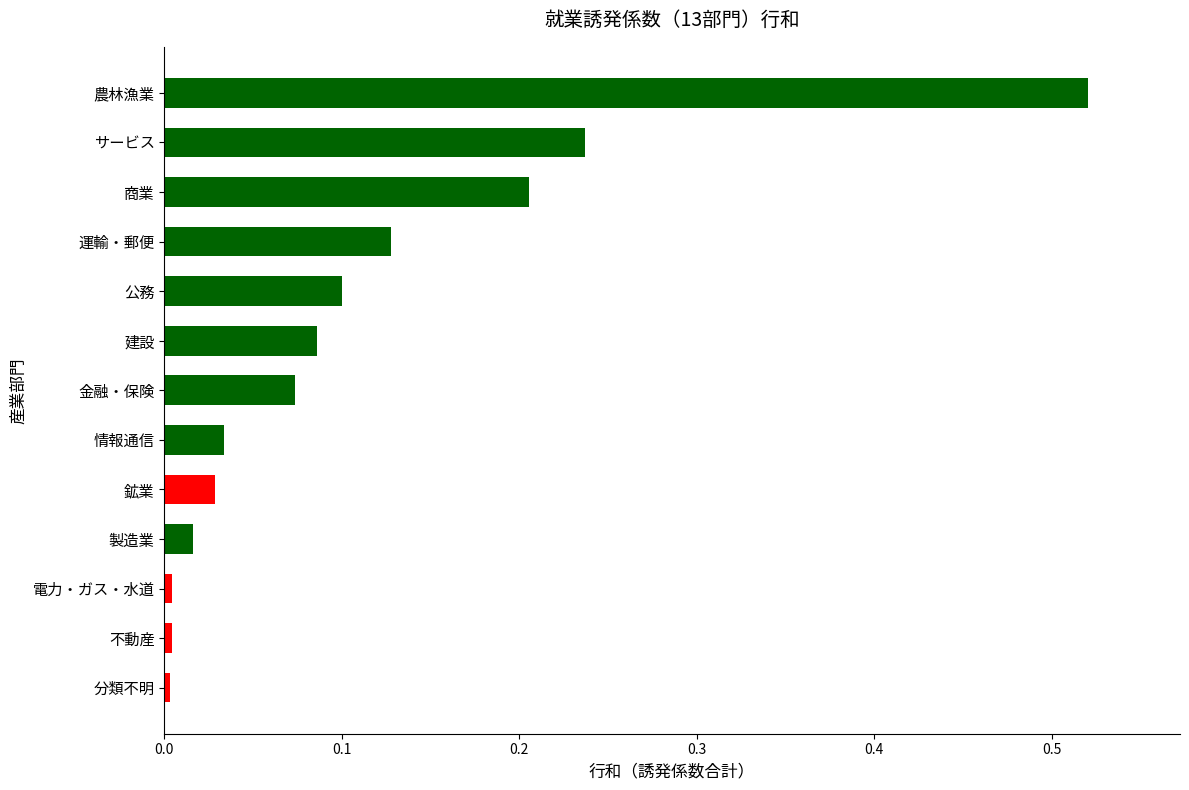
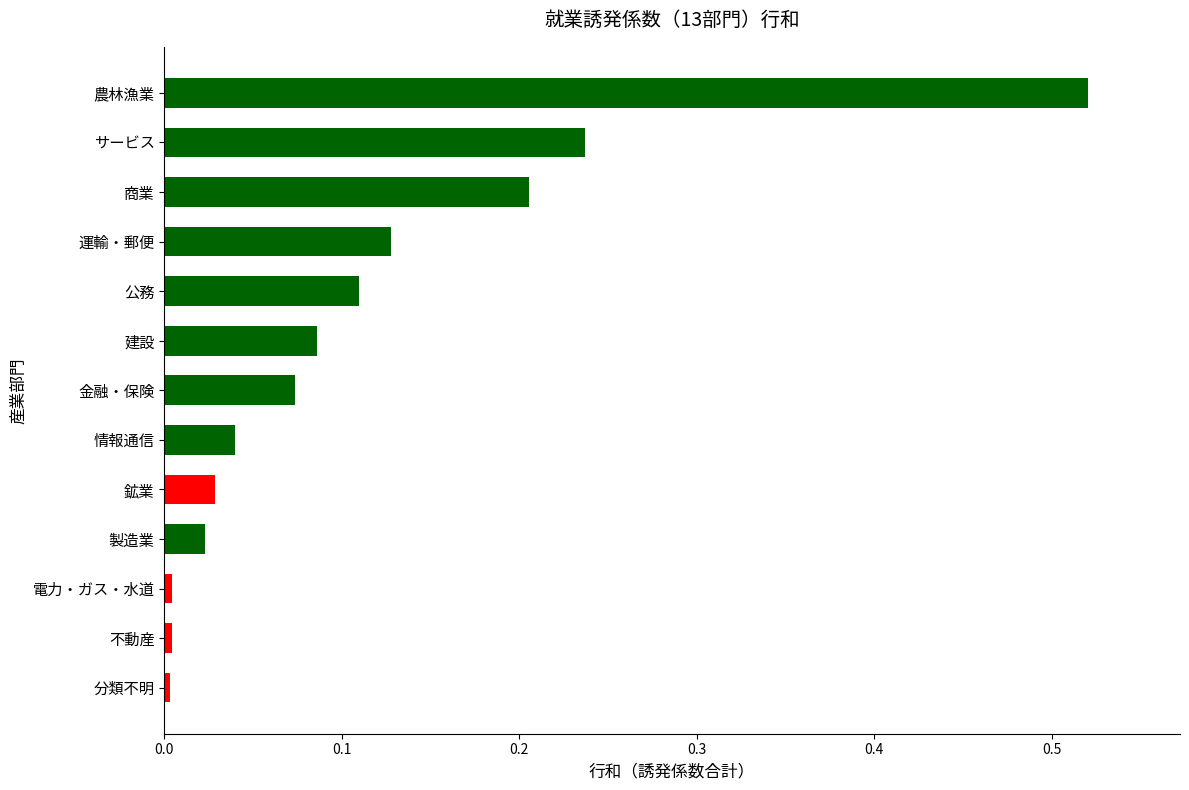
公務: 0.100 -> 0.110
情報通信: 0.033 -> 0.040
製造業: 0.016 -> 0.023
